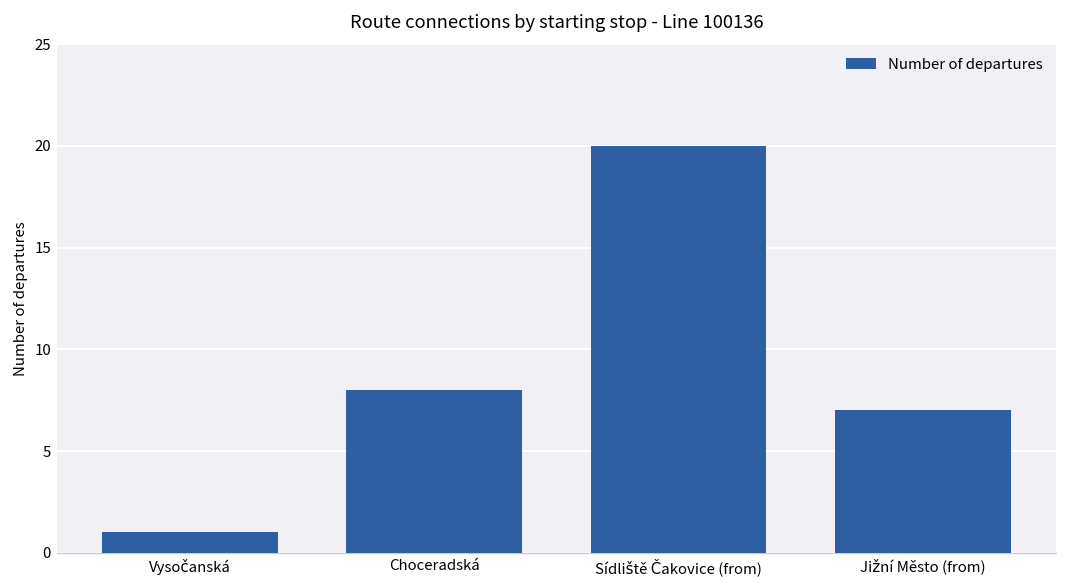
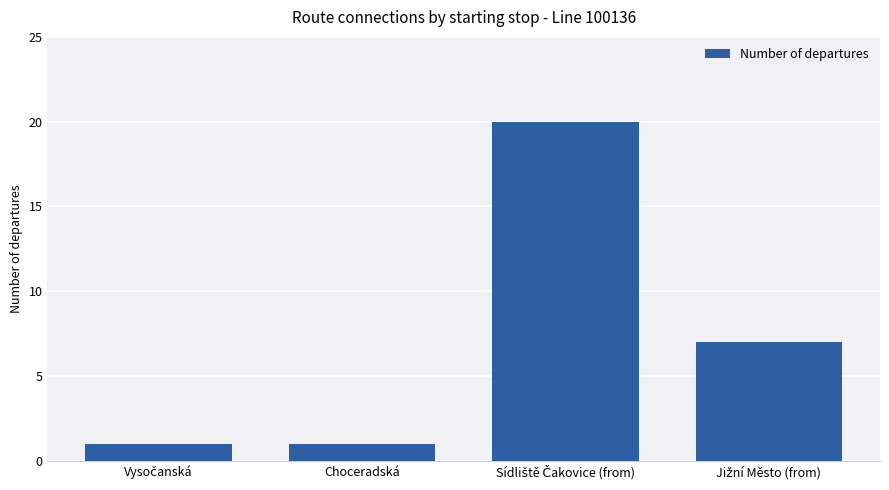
Choceradská: 8 -> 1
